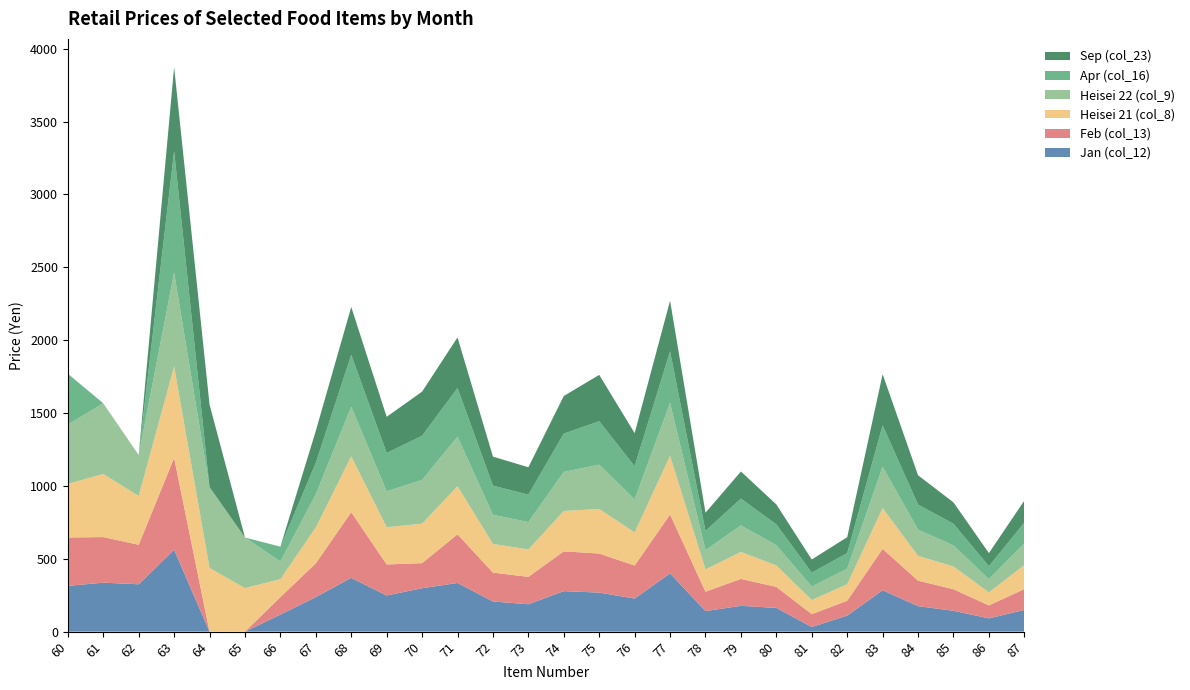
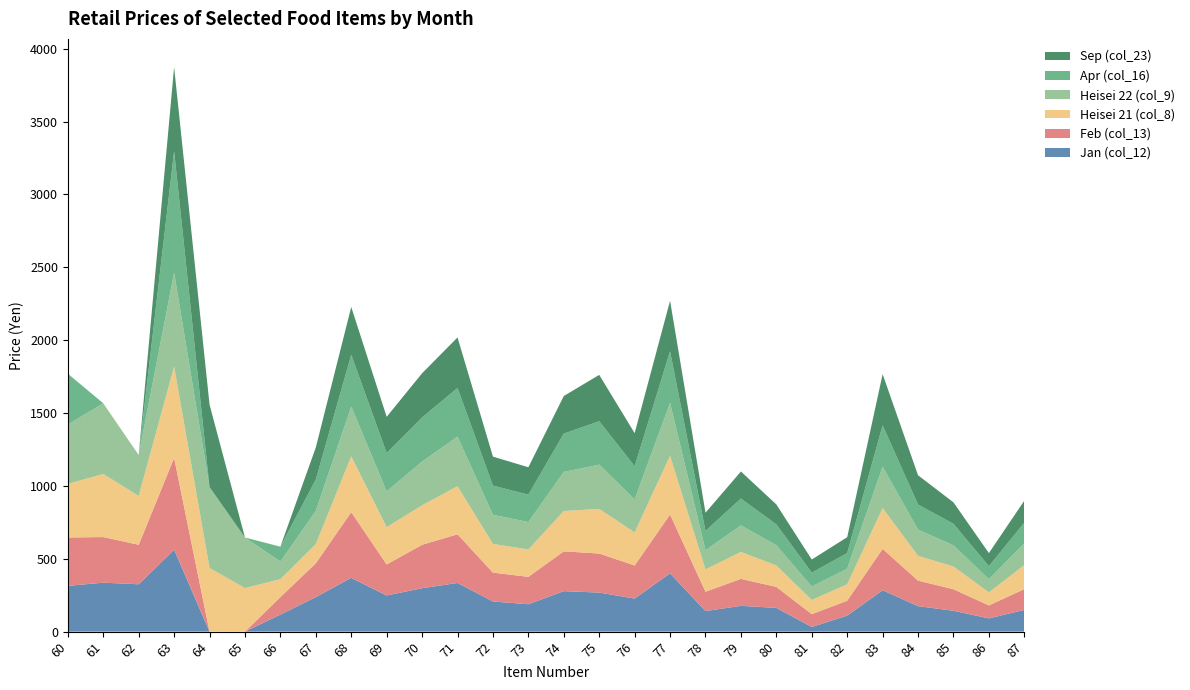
Heisei 21 (col_8), 67: 250 -> 130
Feb (col_13), 70: 170 -> 300
